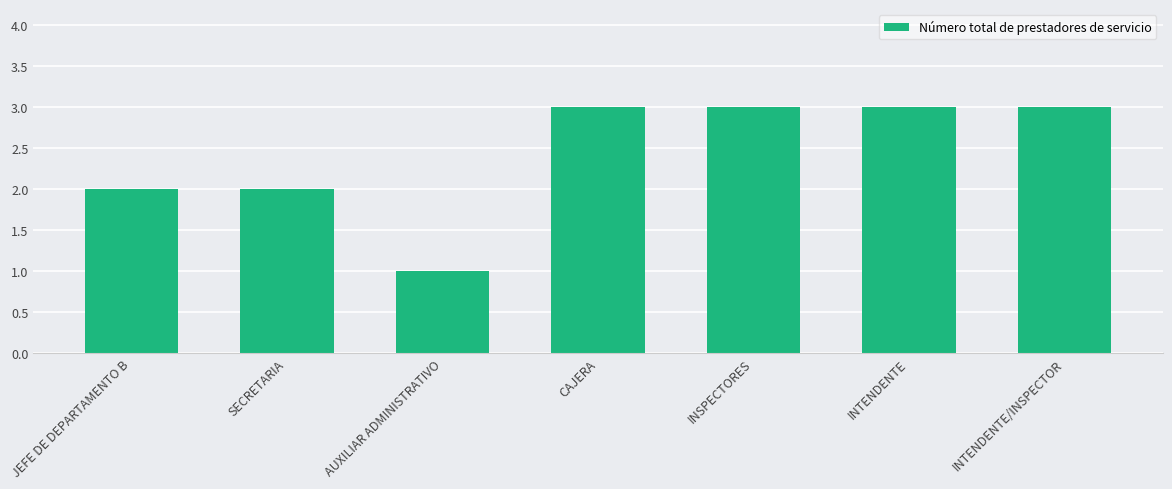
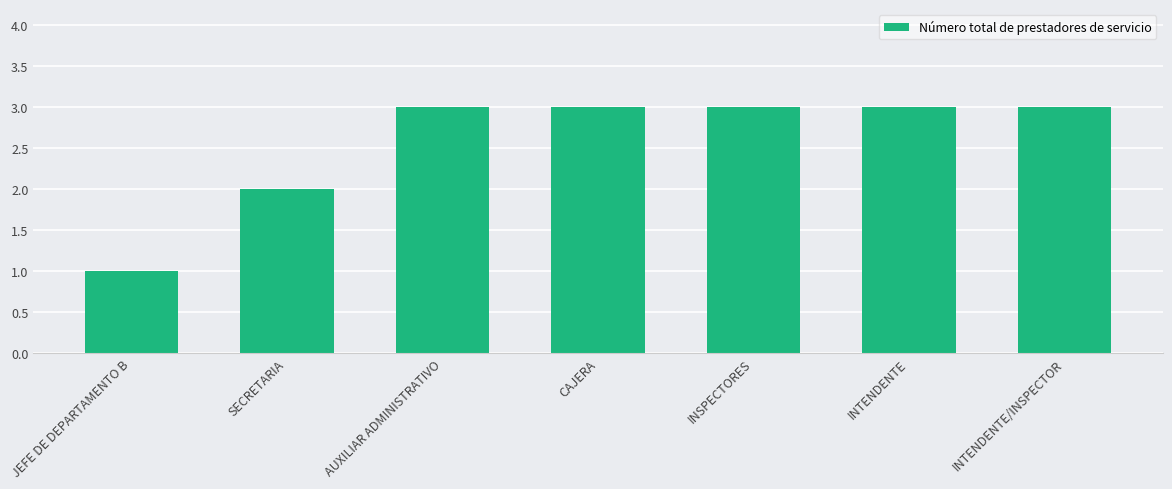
JEFE DE DEPARTAMENTO B: 2 -> 1
AUXILIAR ADMINISTRATIVO: 1 -> 3
